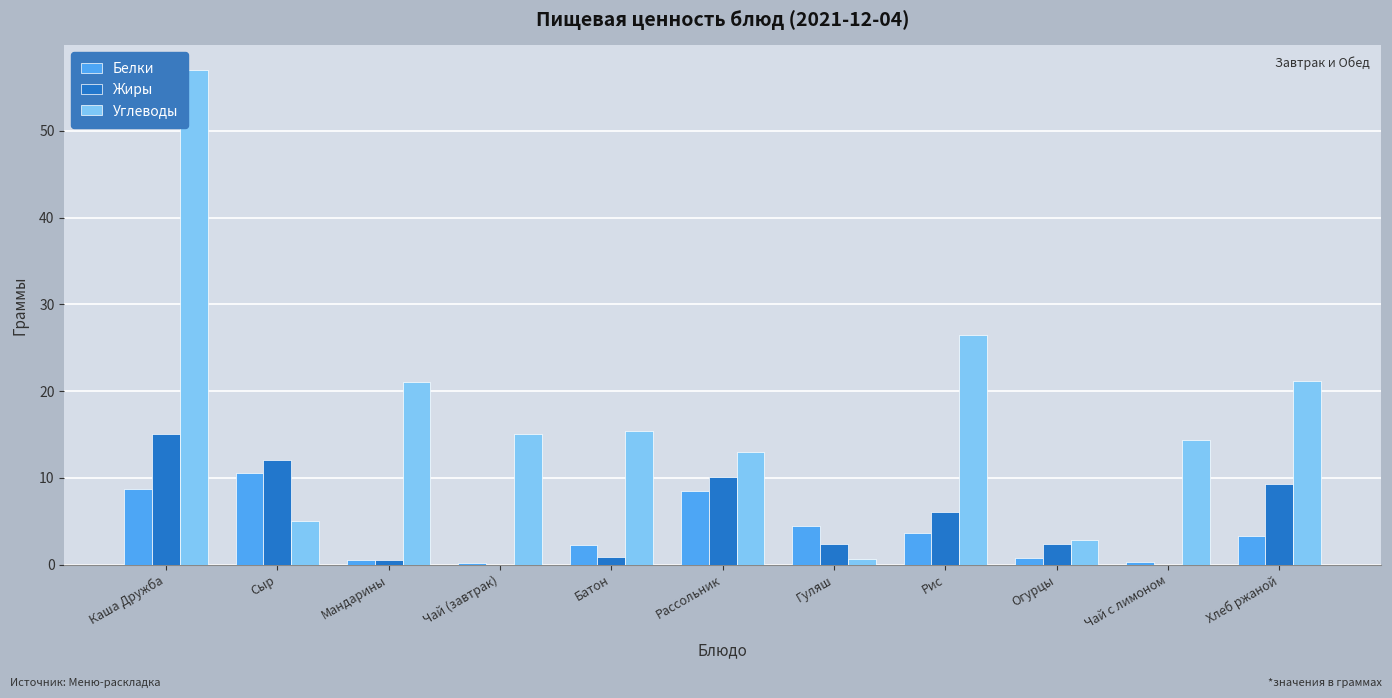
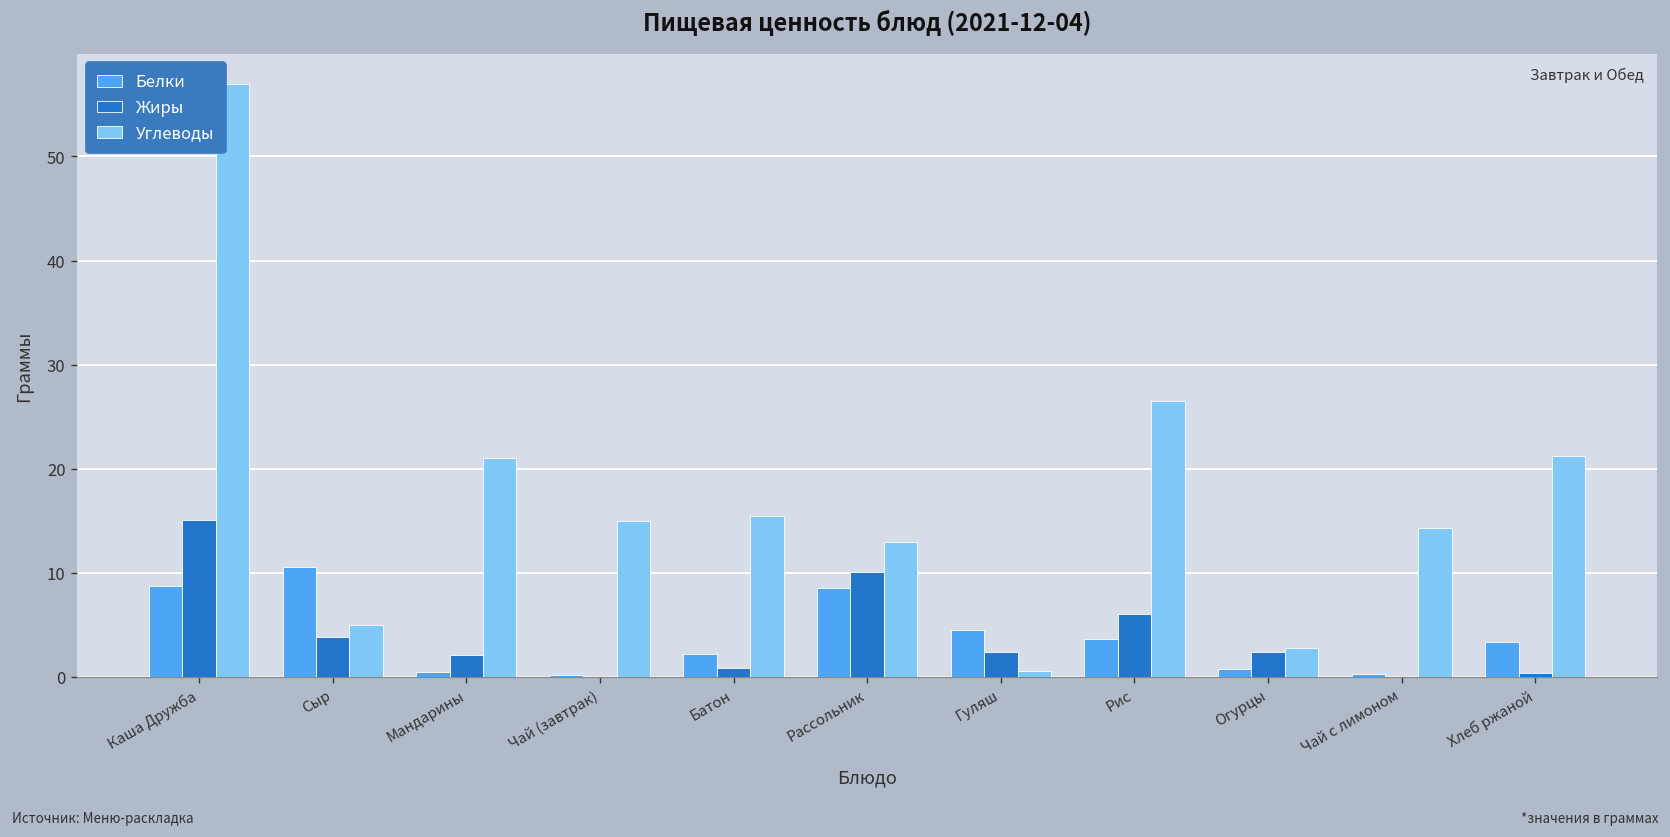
Жиры, Сыр: 12 -> 4
Жиры, Мандарины: 1 -> 2
Жиры, Хлеб ржаной: 9 -> 0
